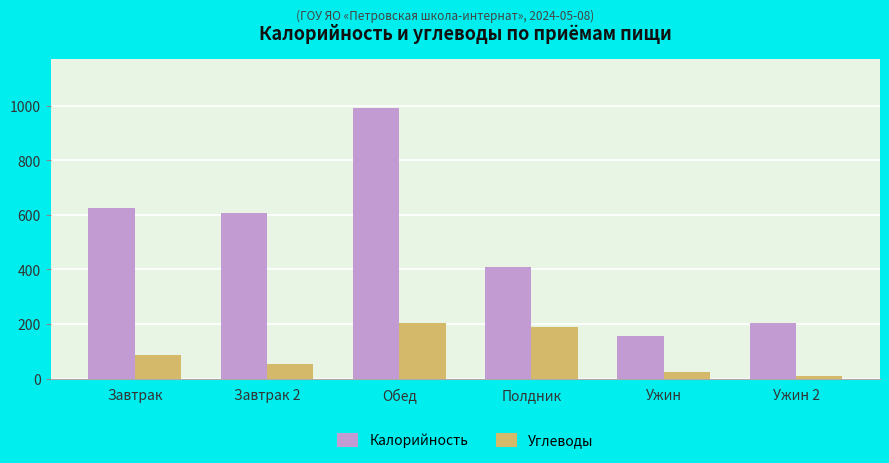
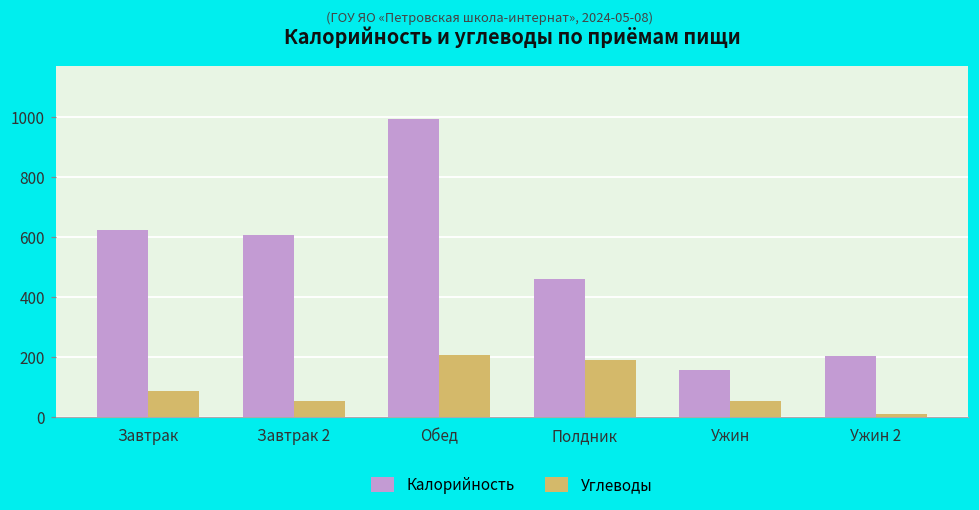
Калорийность, Полдник: 410 -> 460
Углеводы, Ужин: 20 -> 50
